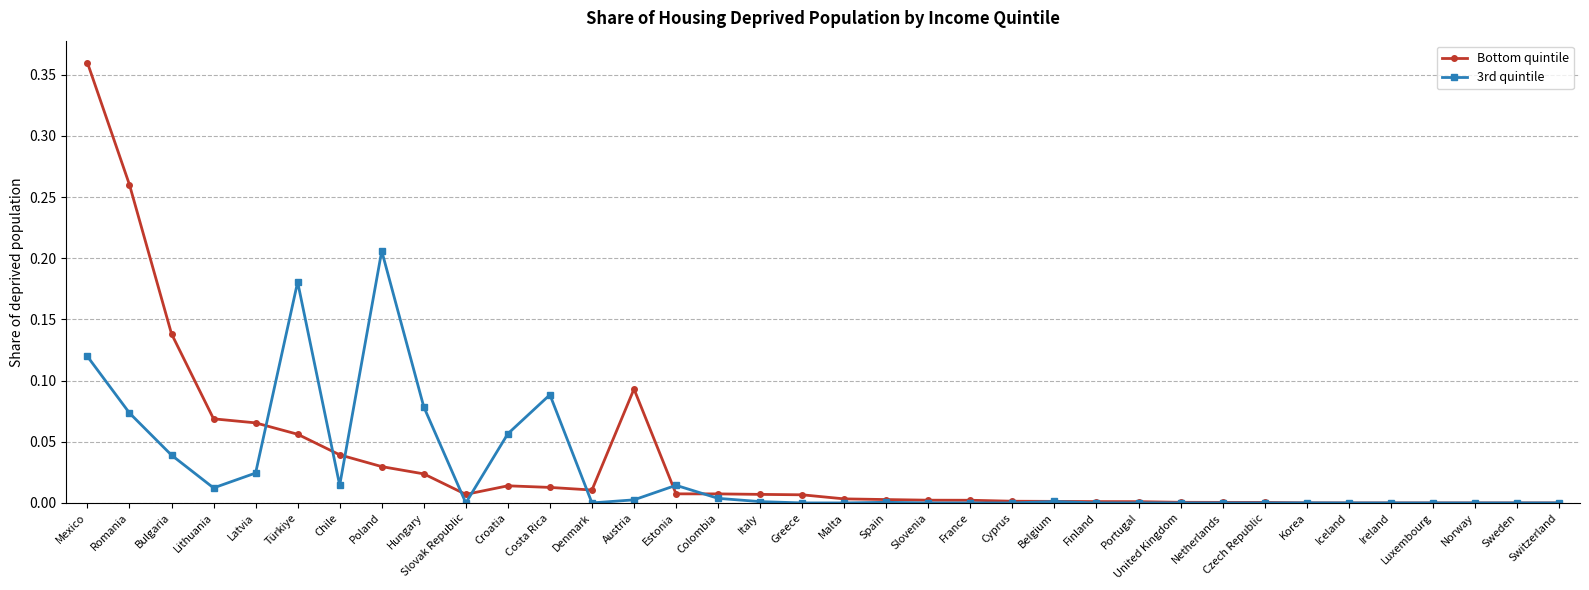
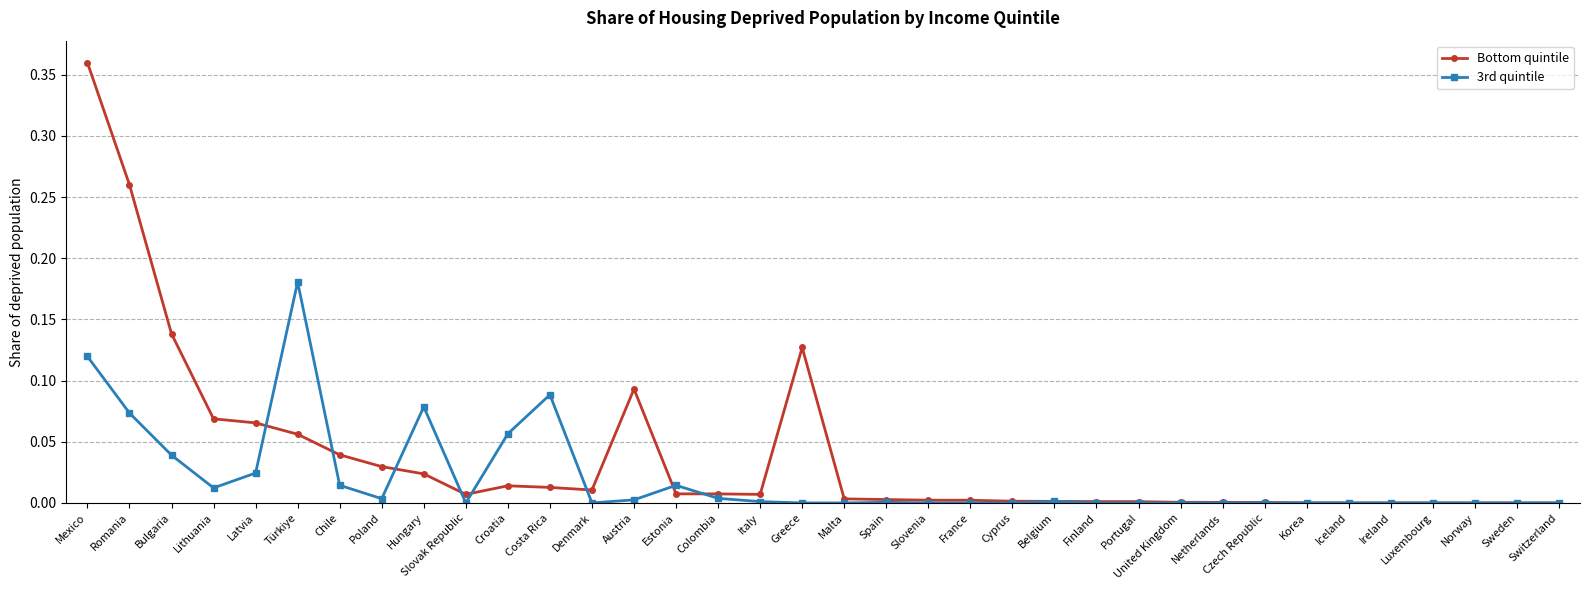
3rd quintile, Poland: 0.206 -> 0.003
Bottom quintile, Greece: 0.007 -> 0.127
